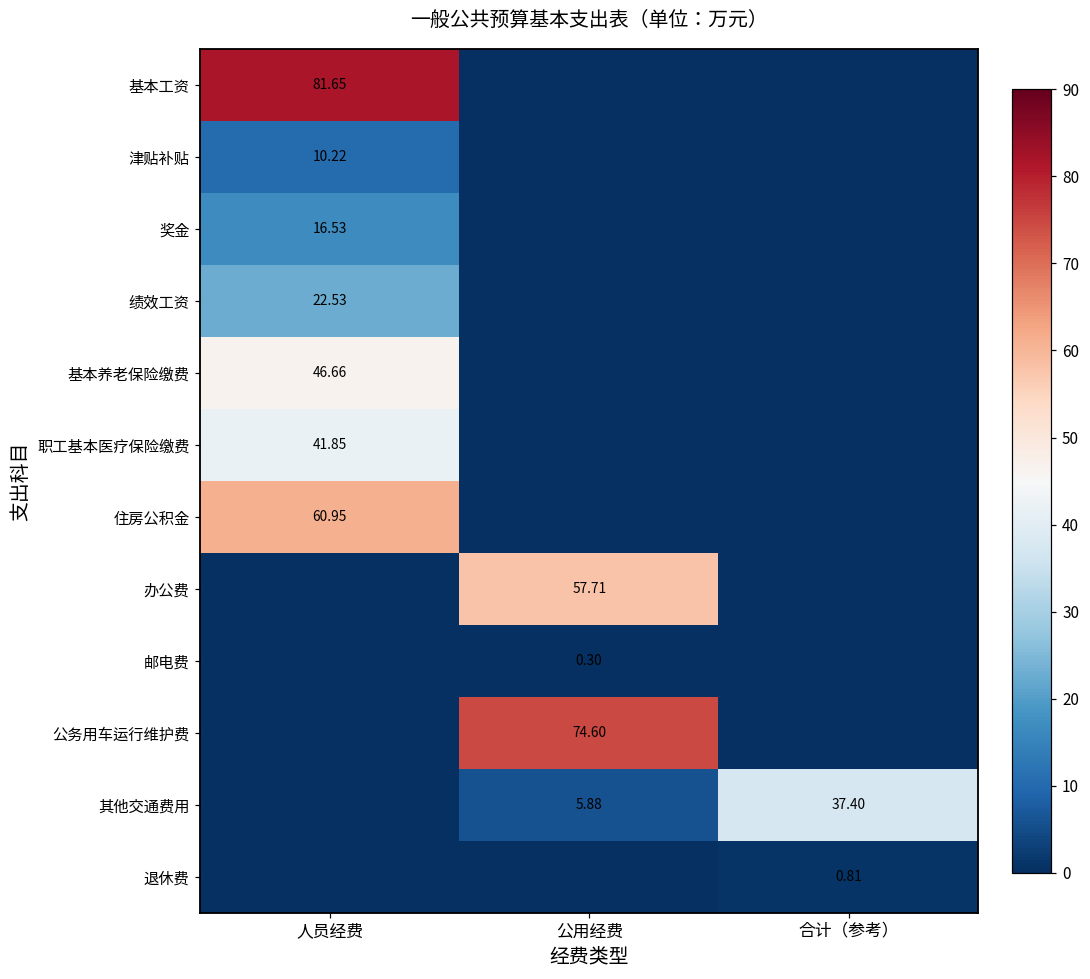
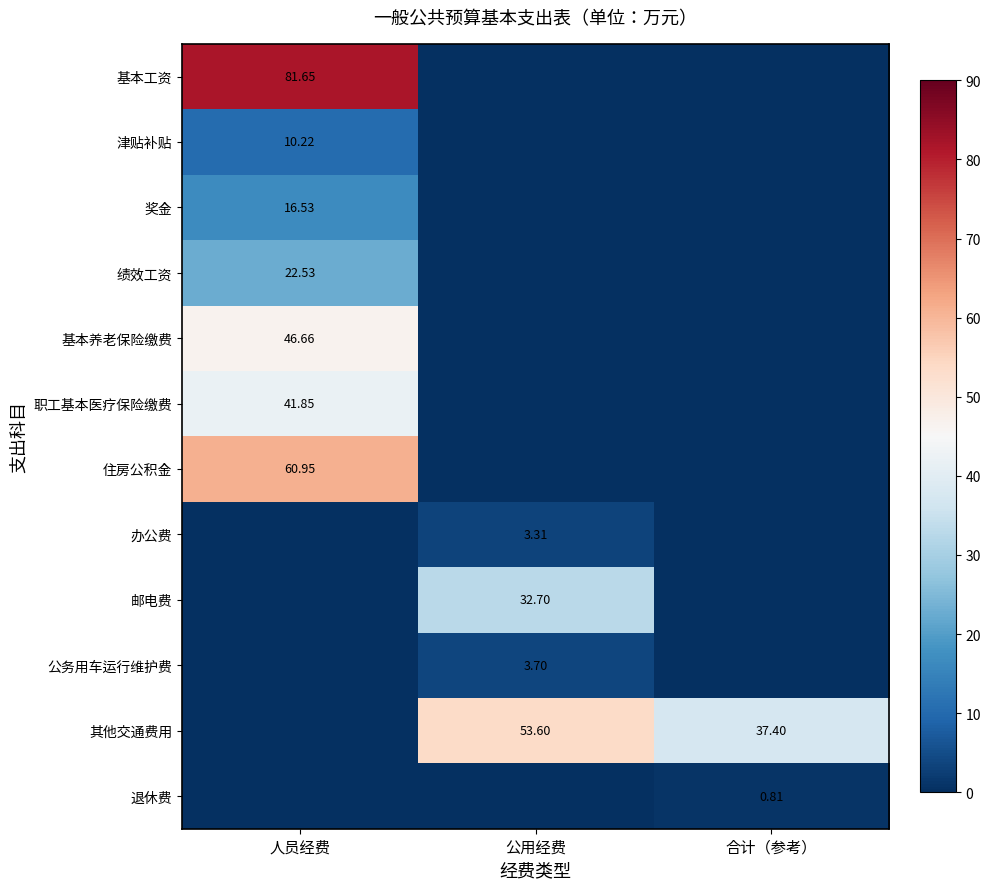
办公费, 公用经费: 57.71 -> 3.31
邮电费, 公用经费: 0.30 -> 32.70
公务用车运行维护费, 公用经费: 74.60 -> 3.70
其他交通费用, 公用经费: 5.88 -> 53.60
